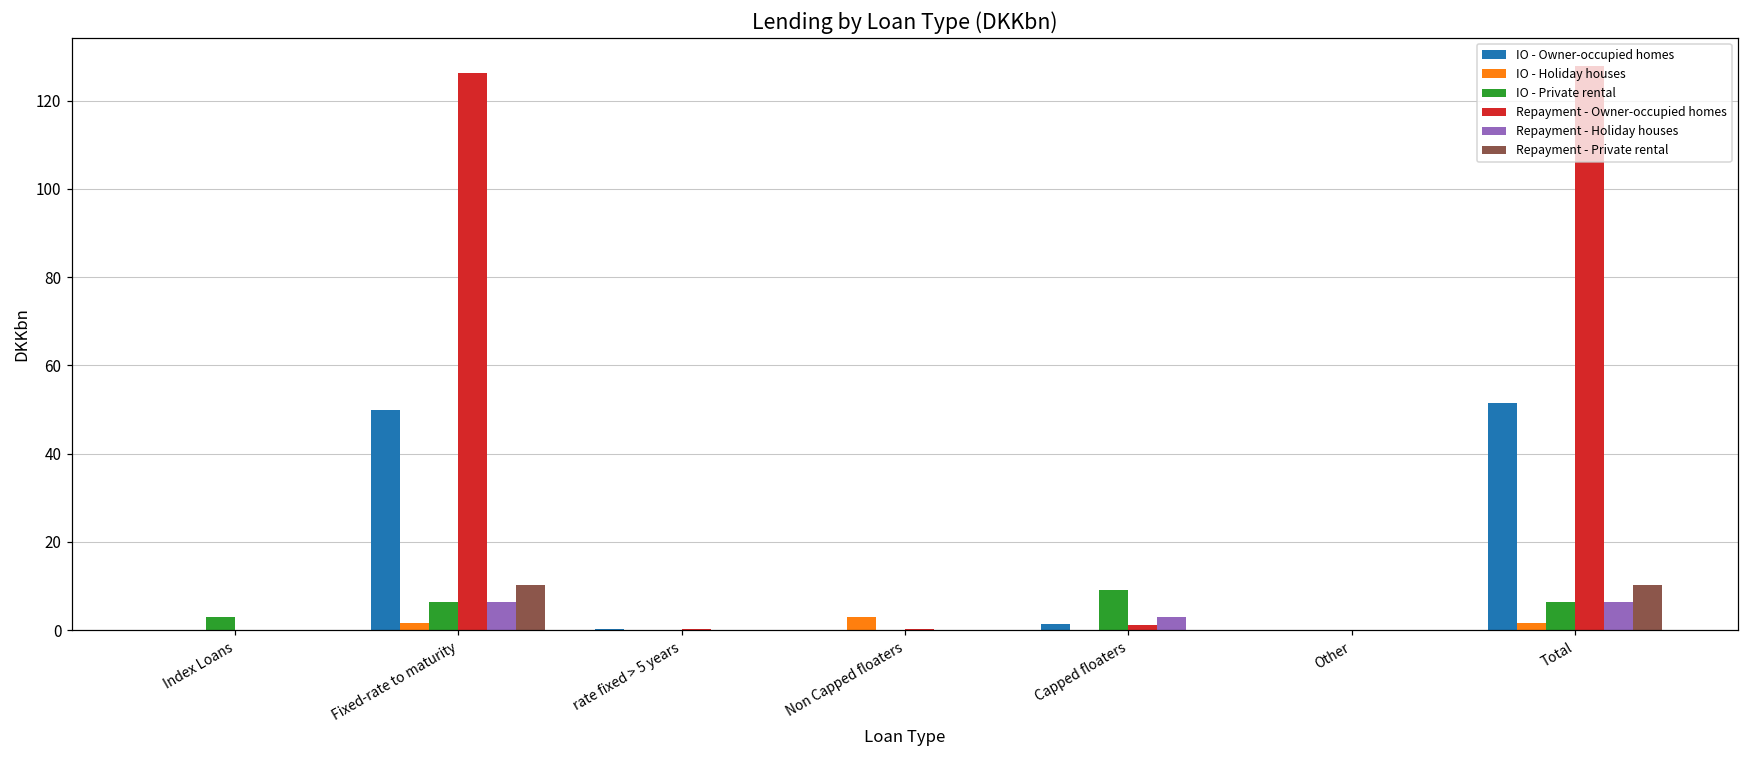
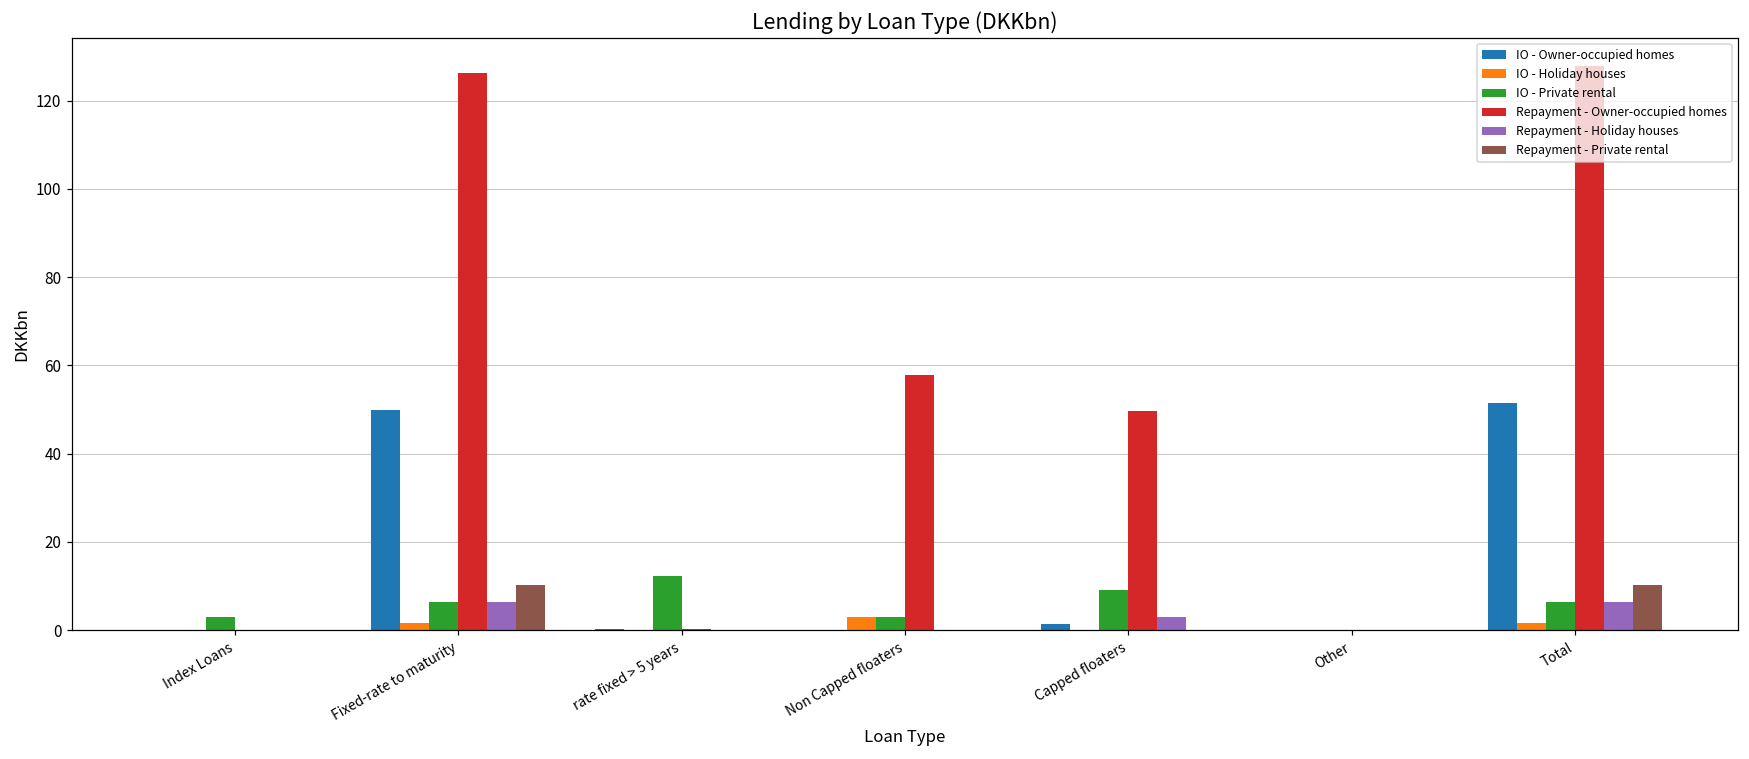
IO - Private rental, rate fixed > 5 years: 0 -> 12
IO - Private rental, Non Capped floaters: 0 -> 3
Repayment - Owner-occupied homes, Non Capped floaters: 0 -> 58
Repayment - Owner-occupied homes, Capped floaters: 1 -> 50
